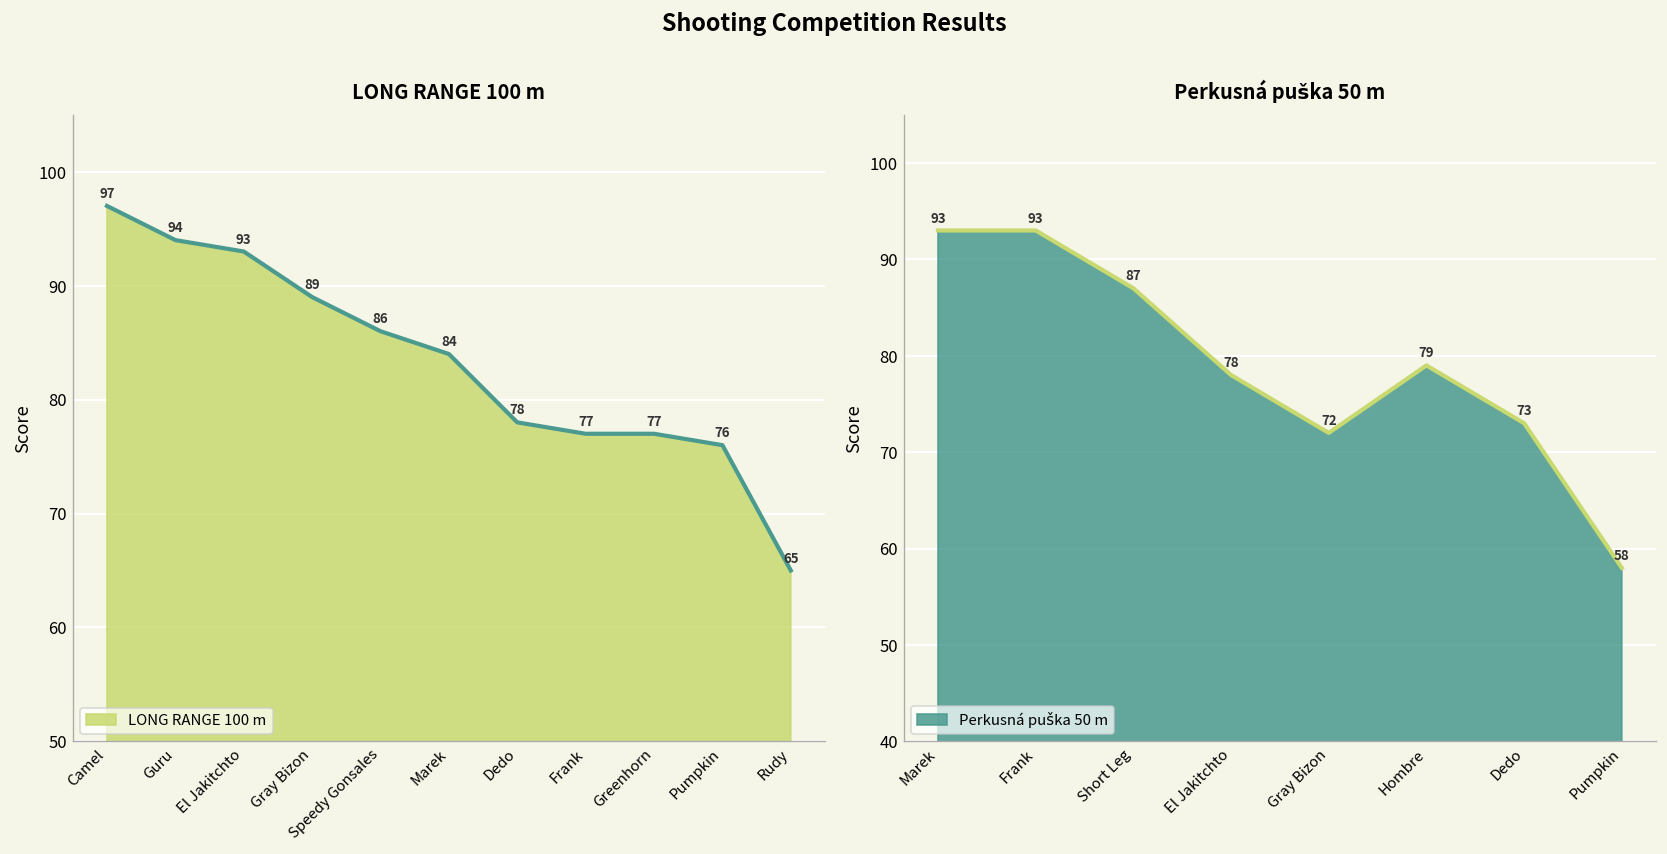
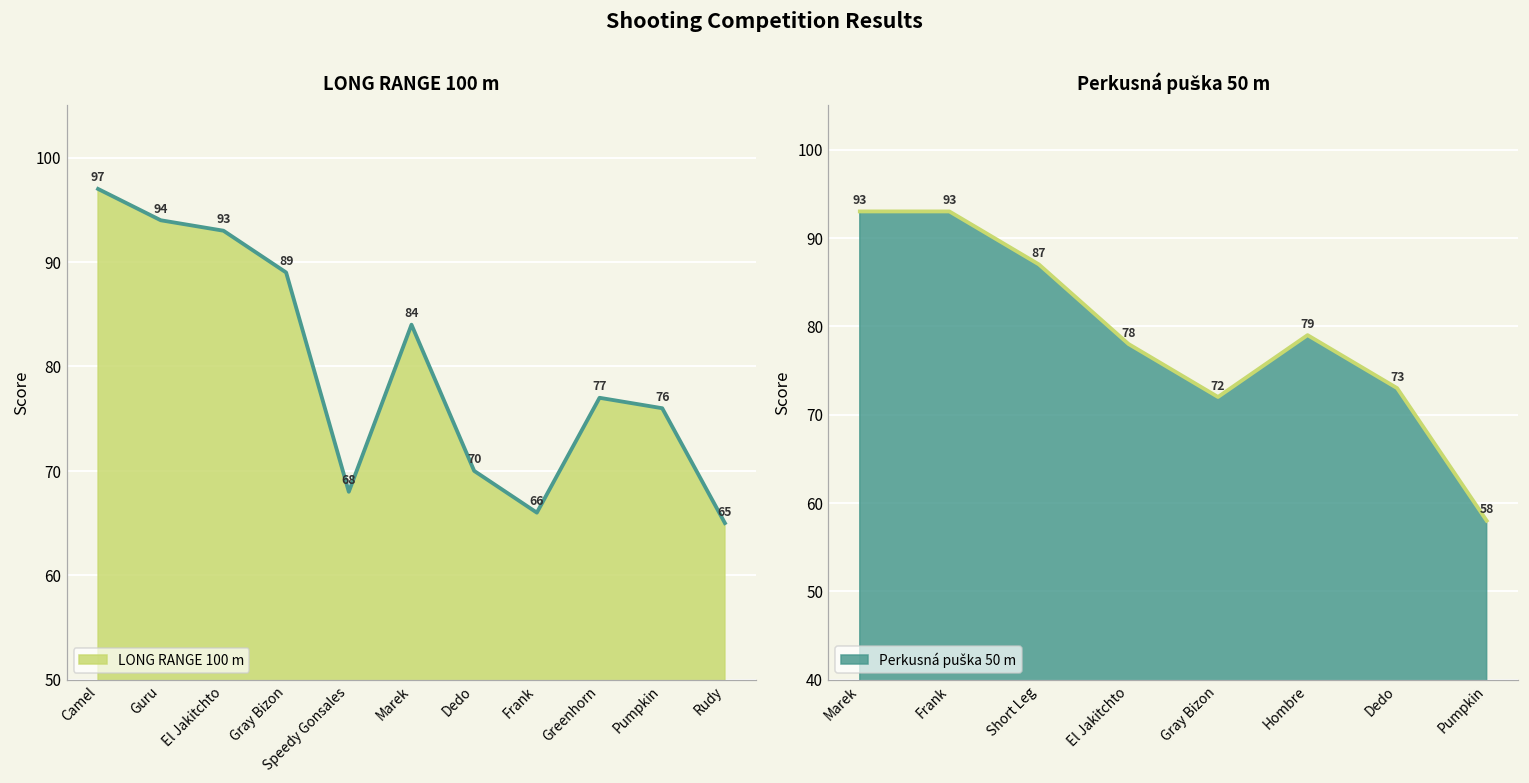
LONG RANGE 100 m, Speedy Gonsales: 86 -> 68
LONG RANGE 100 m, Dedo: 78 -> 70
LONG RANGE 100 m, Frank: 77 -> 66
